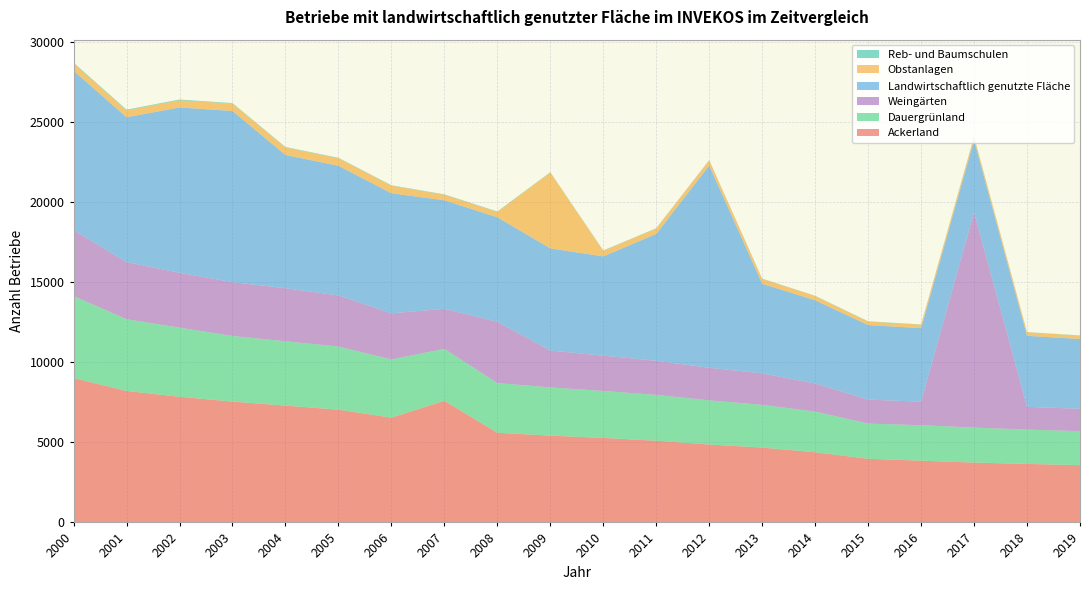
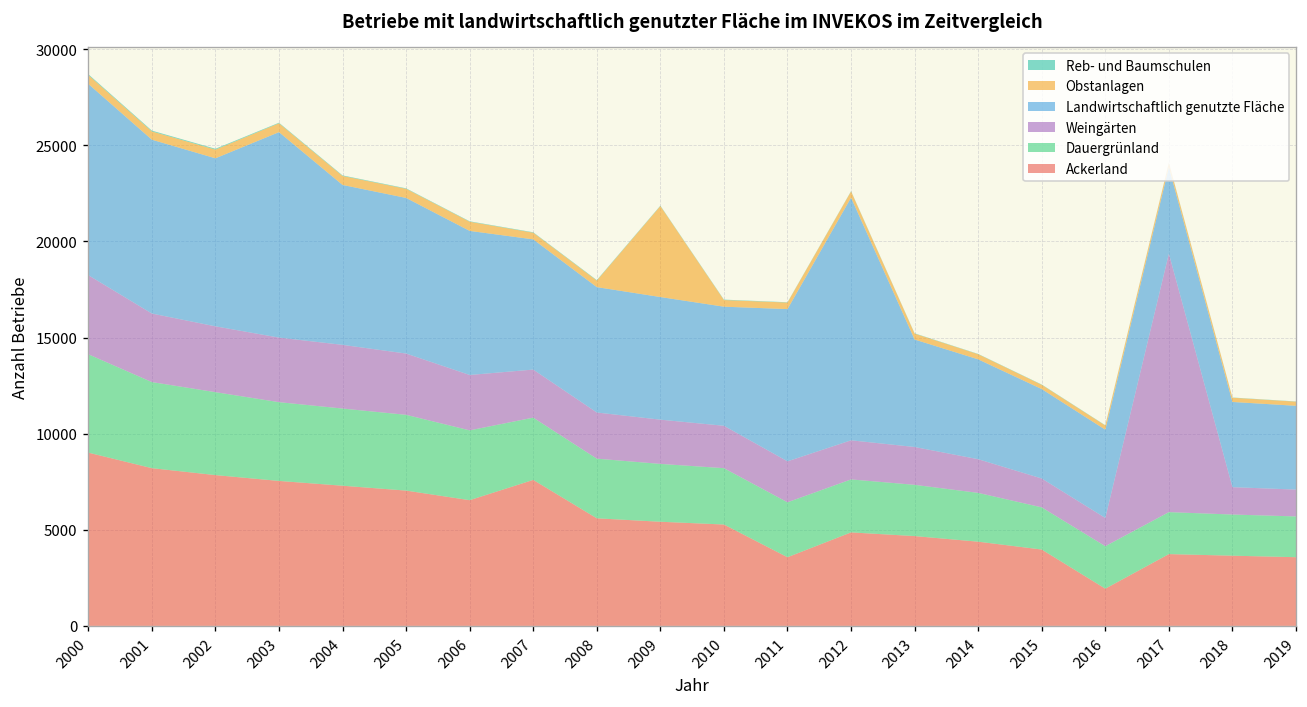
Landwirtschaftlich genutzte Fläche, 2002: 10300 -> 8700
Weingärten, 2008: 3800 -> 2400
Ackerland, 2011: 5100 -> 3600
Ackerland, 2016: 3900 -> 1900
